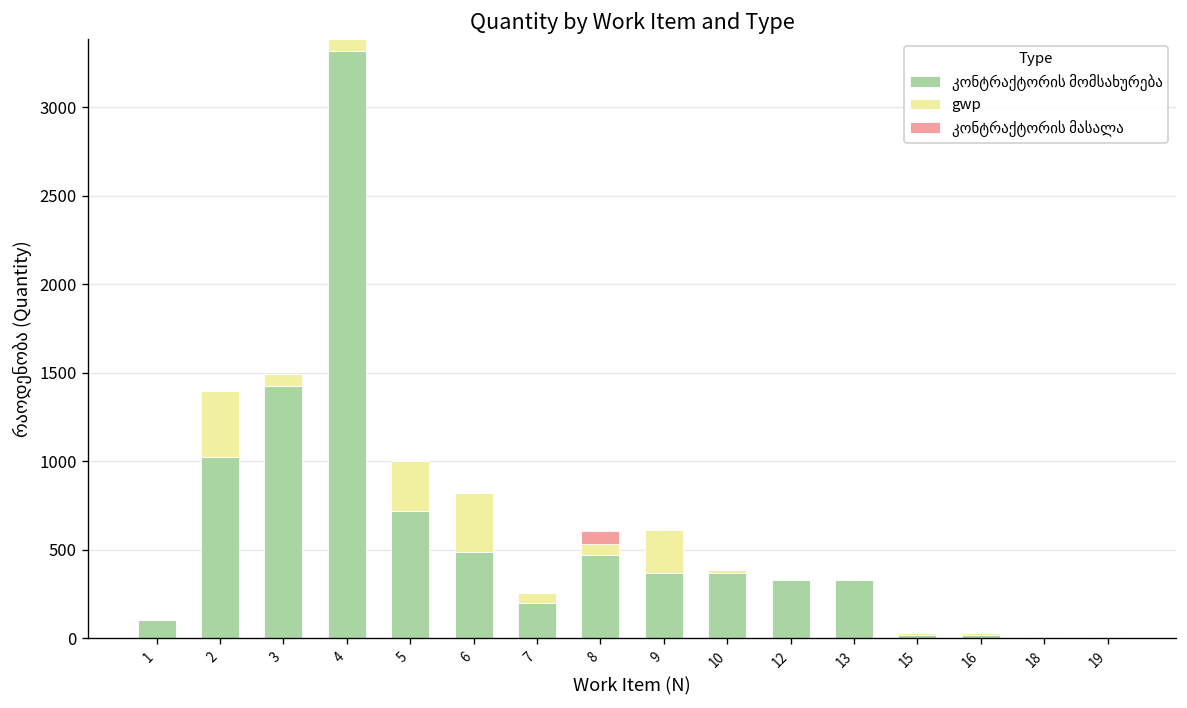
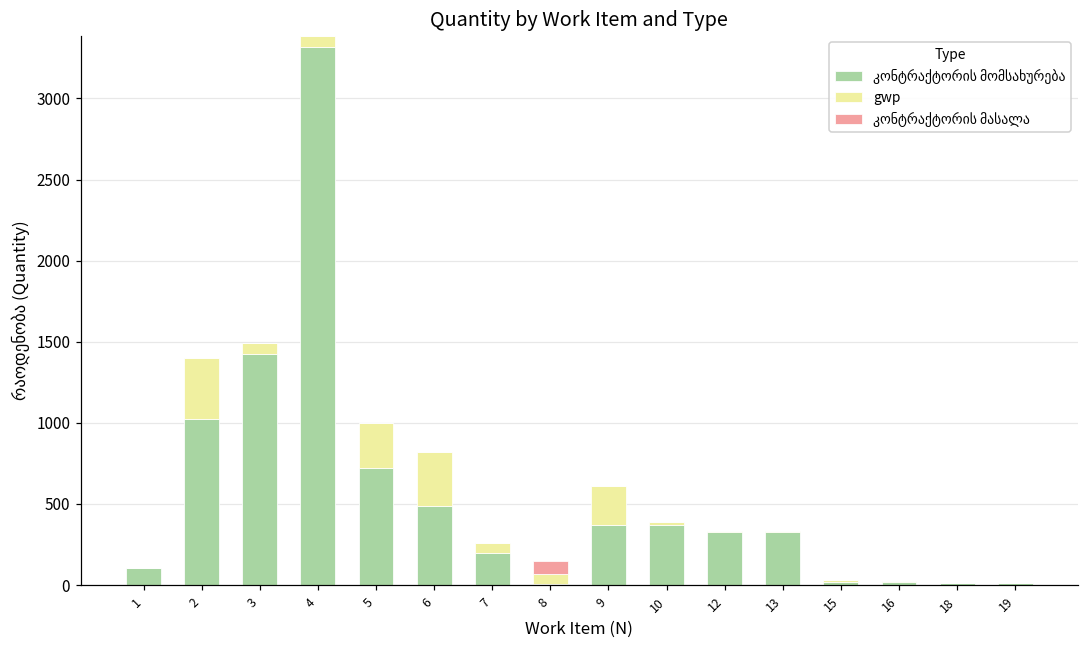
კონტრაქტორის მომსახურება, 8: 470 -> 10
